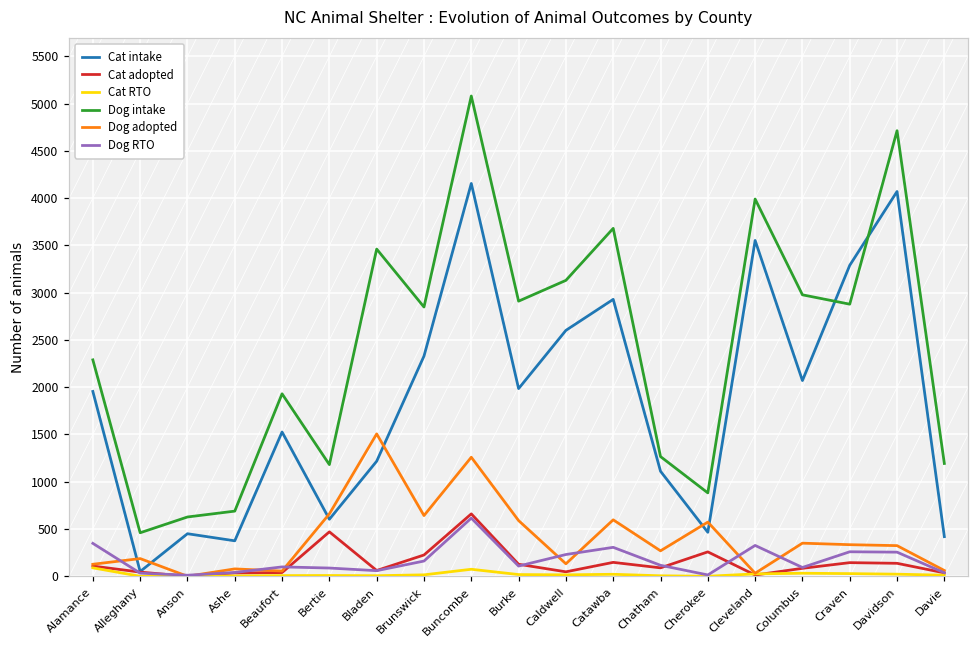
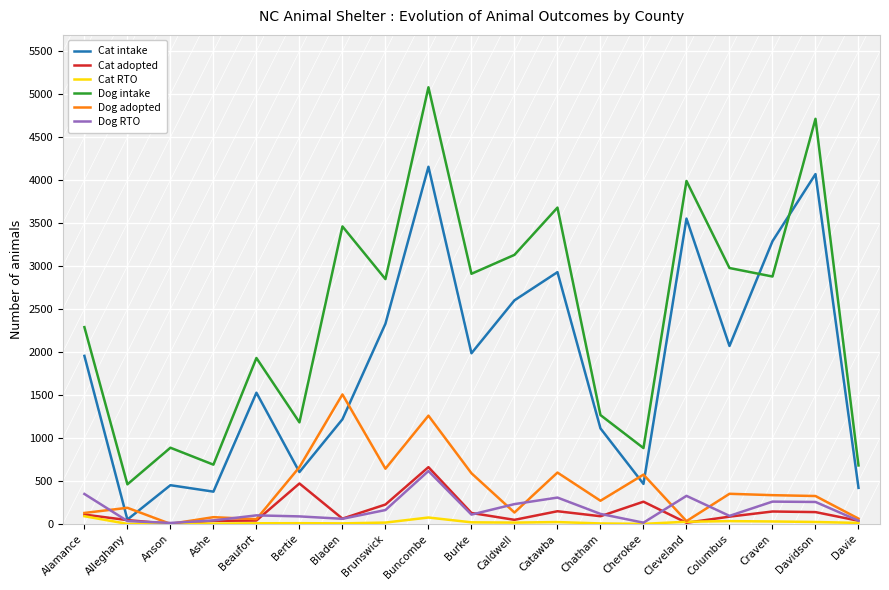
Dog intake, Anson: 600 -> 900
Dog intake, Davie: 1200 -> 700
